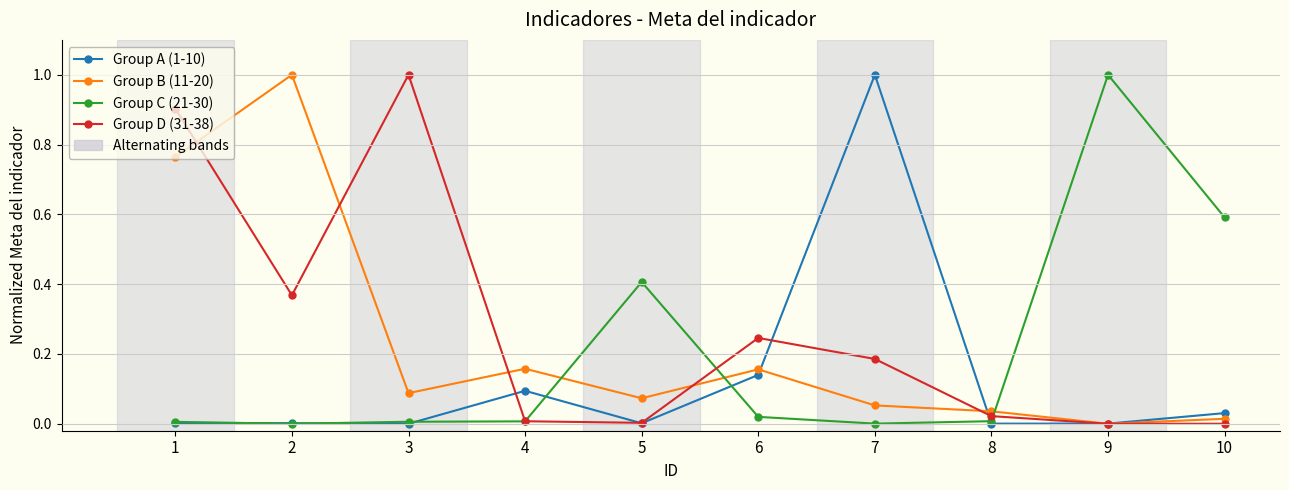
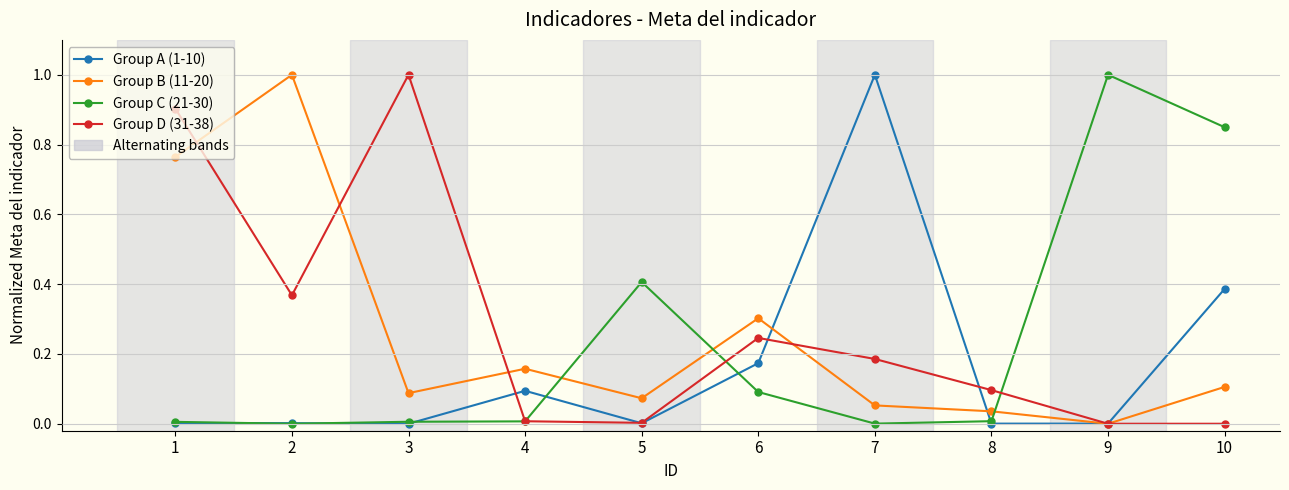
Group A (1-10), 6: 0.14 -> 0.17
Group B (11-20), 6: 0.16 -> 0.30
Group C (21-30), 6: 0.02 -> 0.09
Group D (31-38), 8: 0.02 -> 0.10
Group A (1-10), 10: 0.03 -> 0.39
Group B (11-20), 10: 0.01 -> 0.11
Group C (21-30), 10: 0.59 -> 0.85
